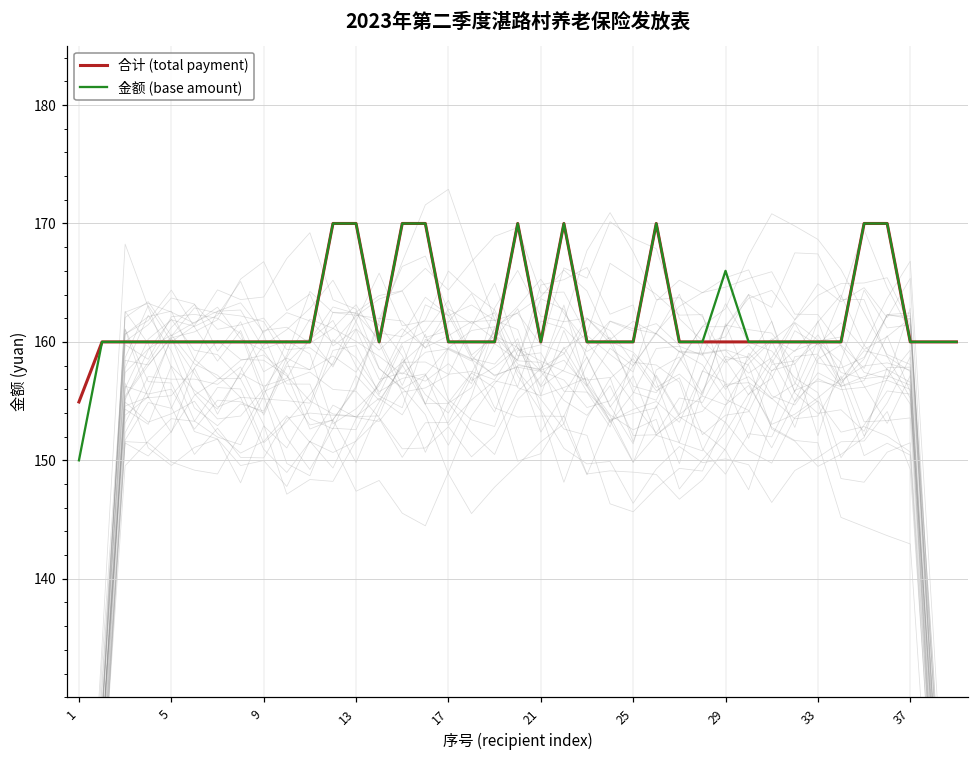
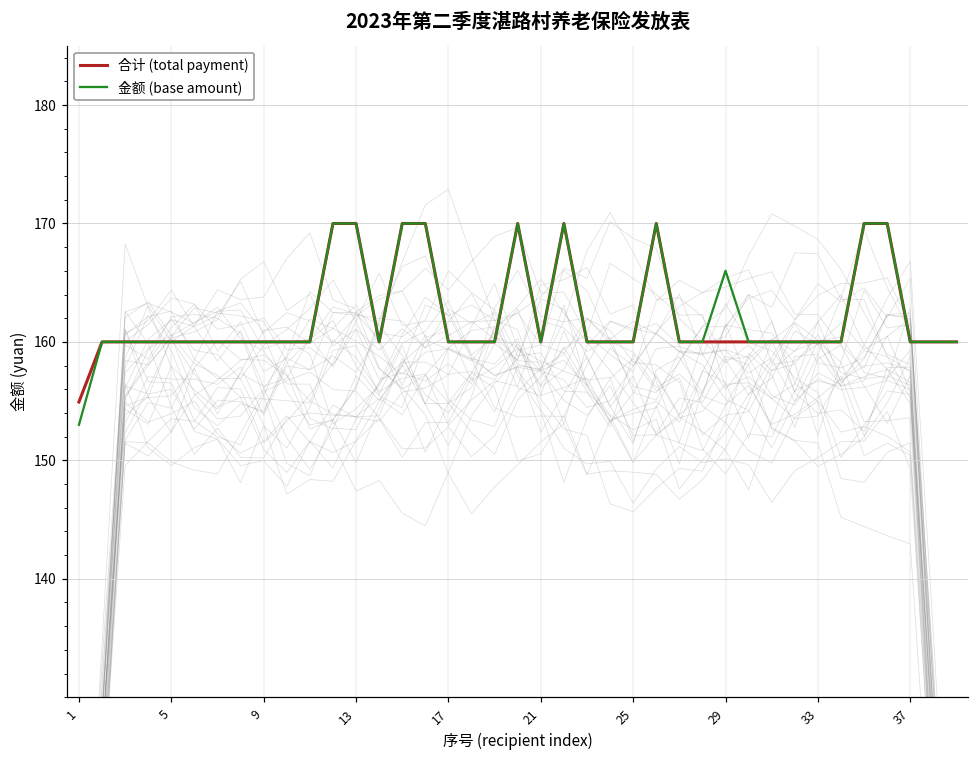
金额 (base amount), 1: 150 -> 153
